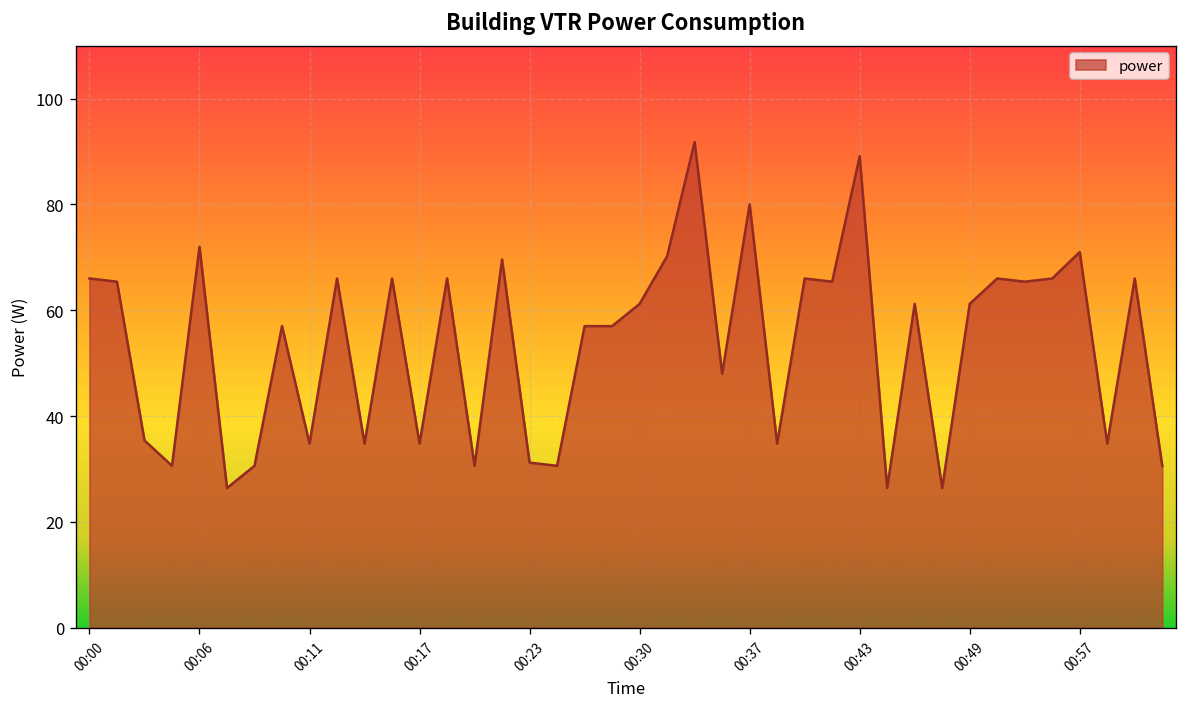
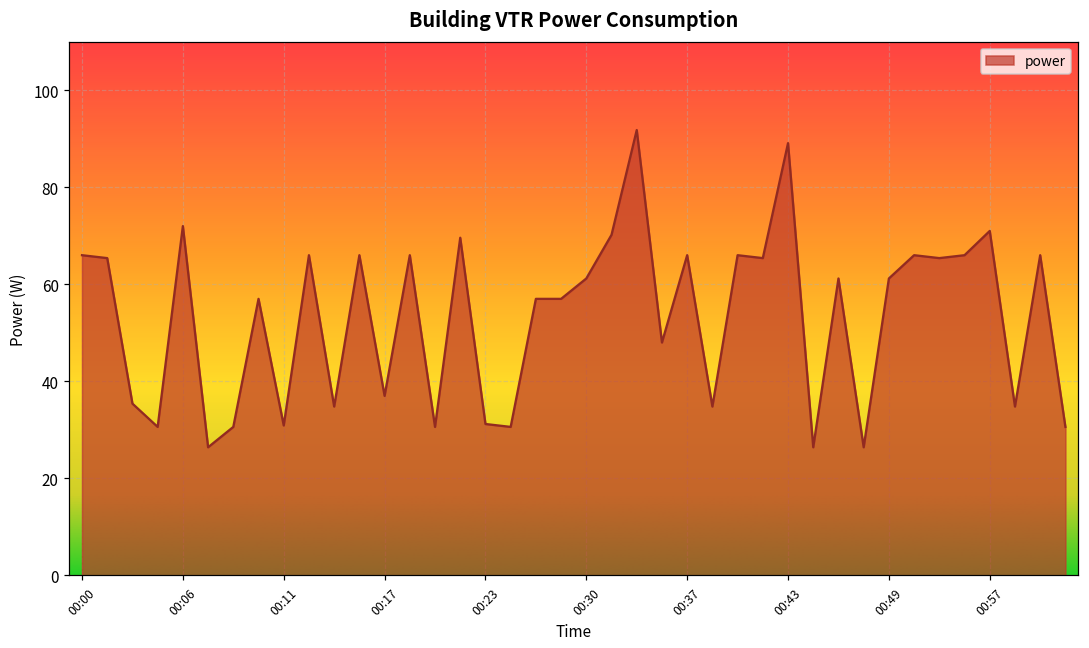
00:11: 35 -> 31
00:17: 35 -> 37
00:37: 80 -> 66
